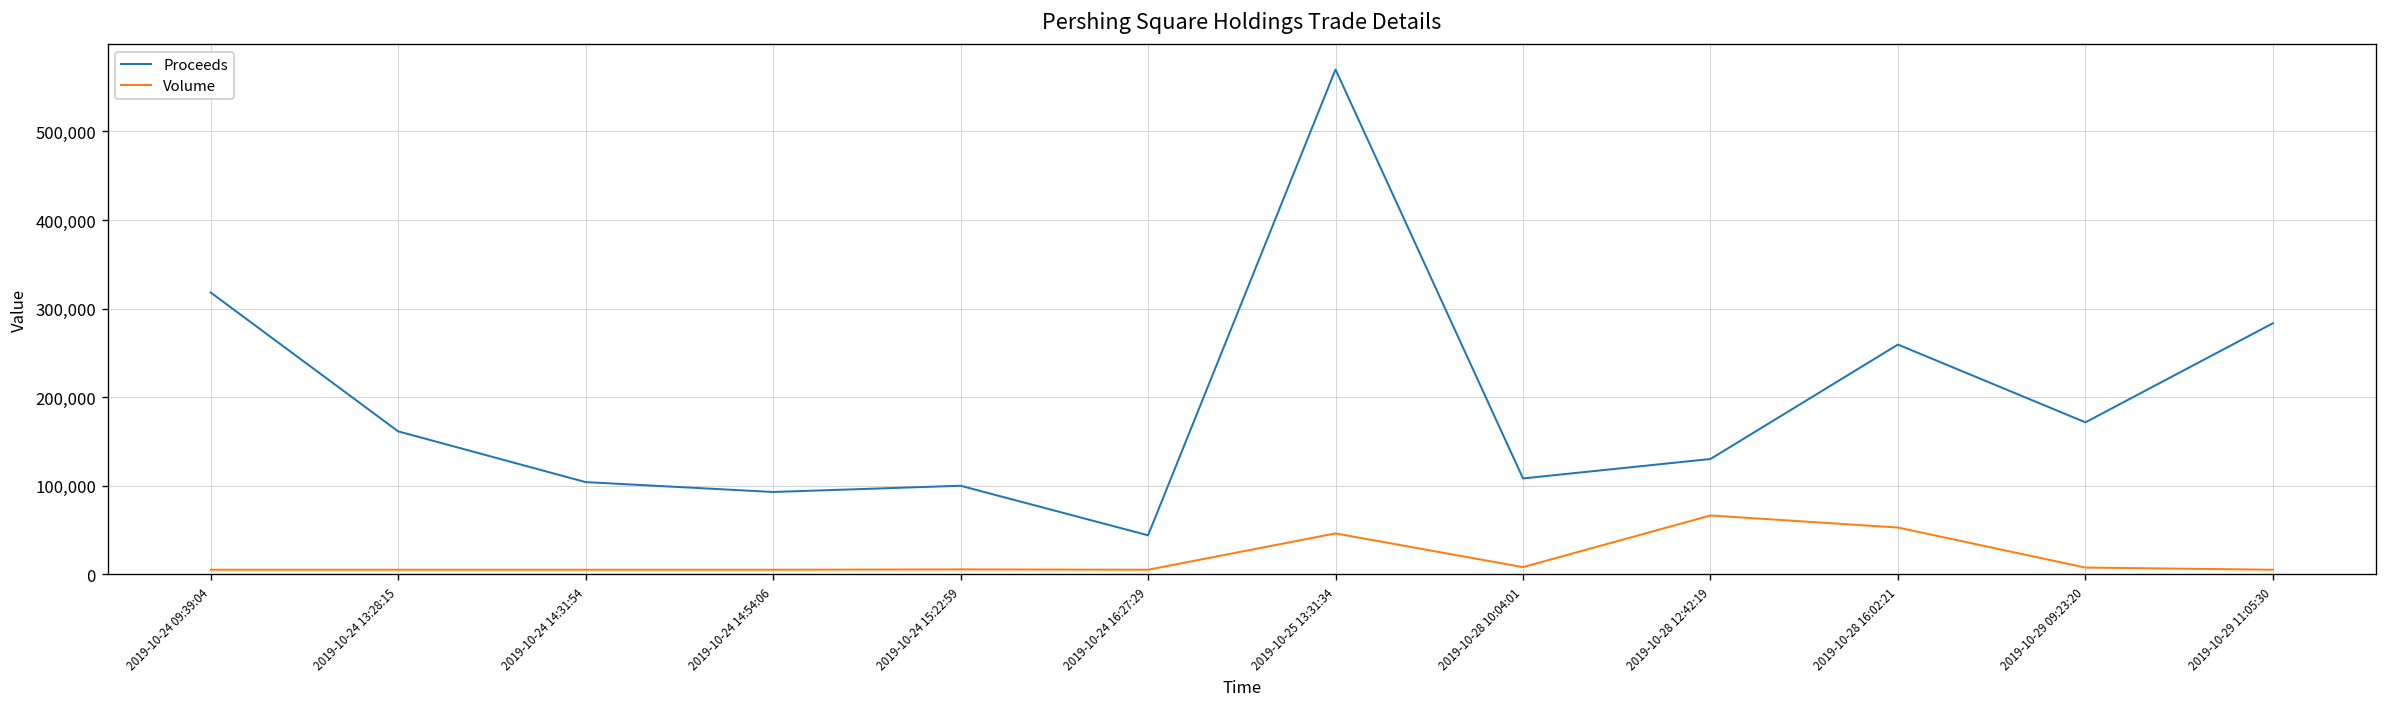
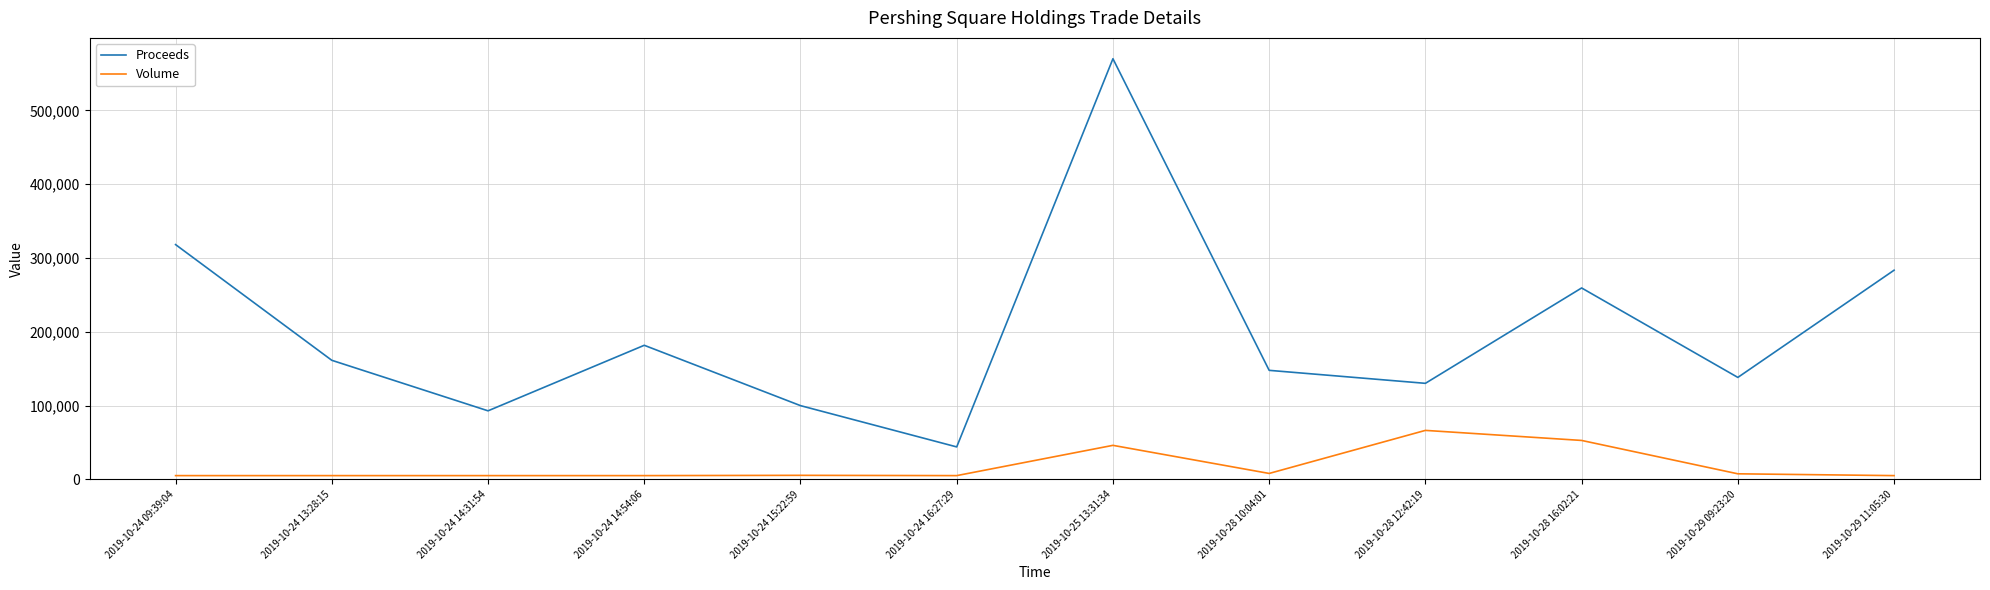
Proceeds, 2019-10-24 14:31:54: 100,000 -> 90,000
Proceeds, 2019-10-24 14:54:06: 90,000 -> 180,000
Proceeds, 2019-10-28 10:04:01: 110,000 -> 150,000
Proceeds, 2019-10-29 09:23:20: 170,000 -> 140,000
